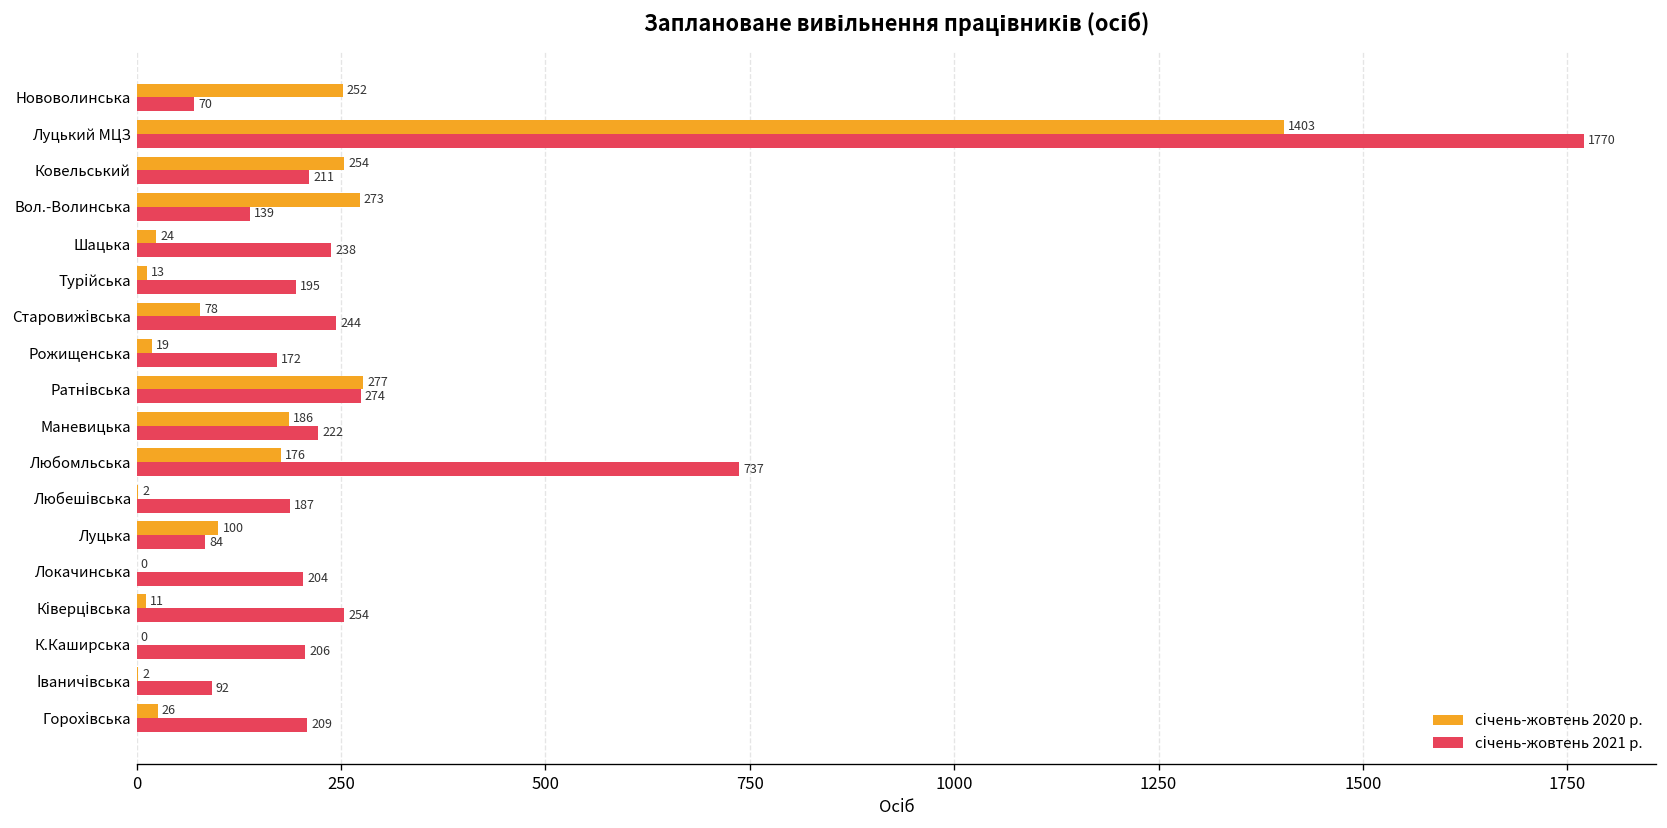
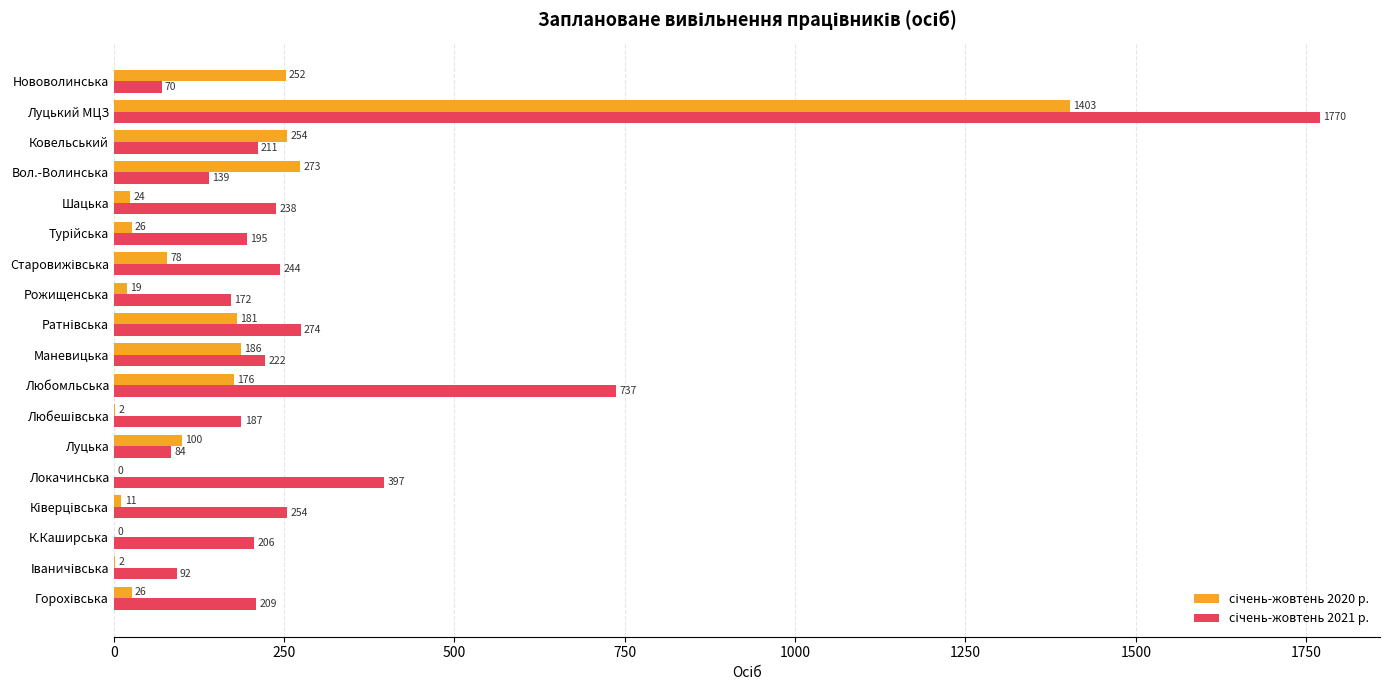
січень-жовтень 2020 р., Турійська: 13 -> 26
січень-жовтень 2020 р., Ратнівська: 277 -> 181
січень-жовтень 2021 р., Локачинська: 204 -> 397
